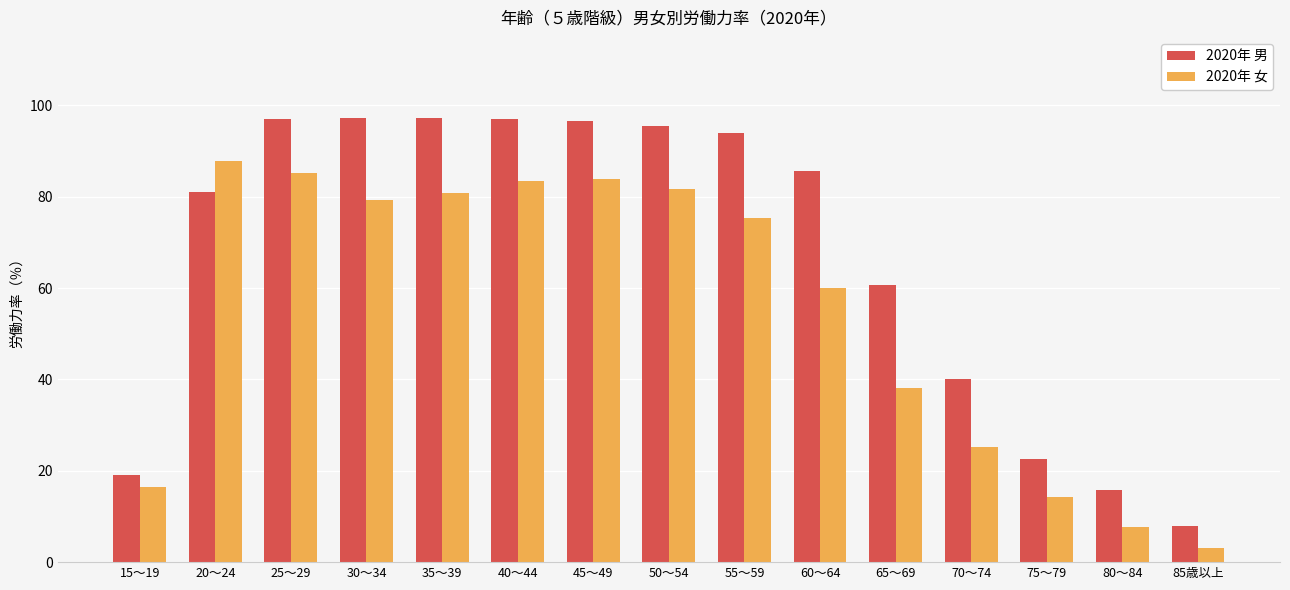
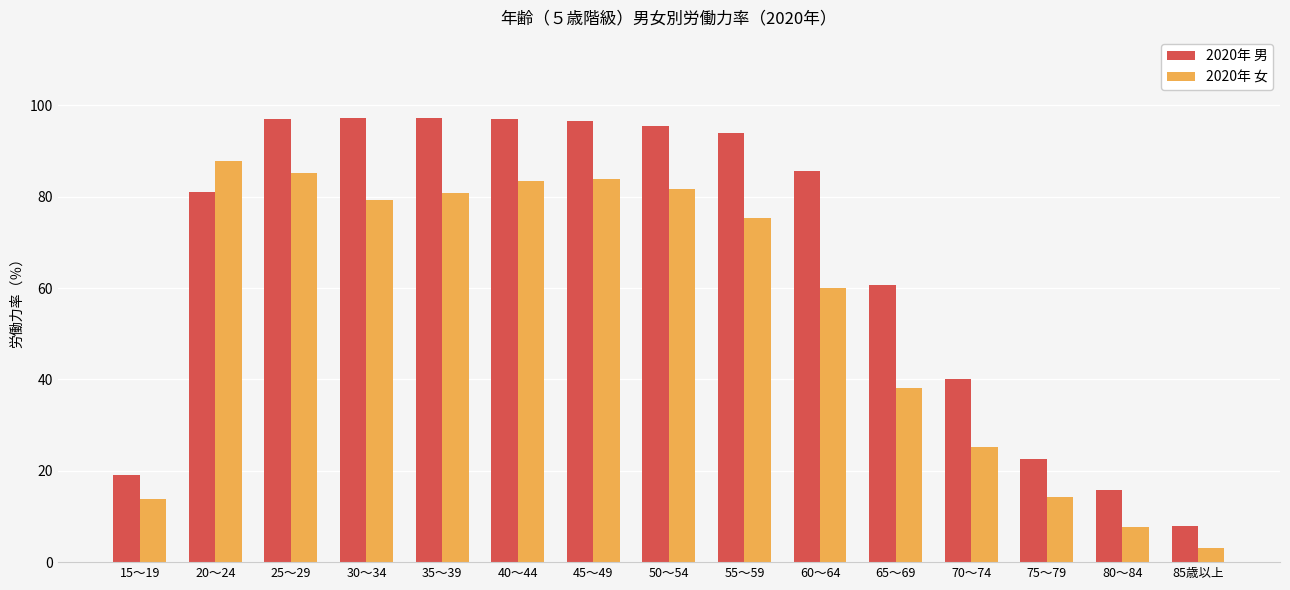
2020年 女, 15～19: 16 -> 14
